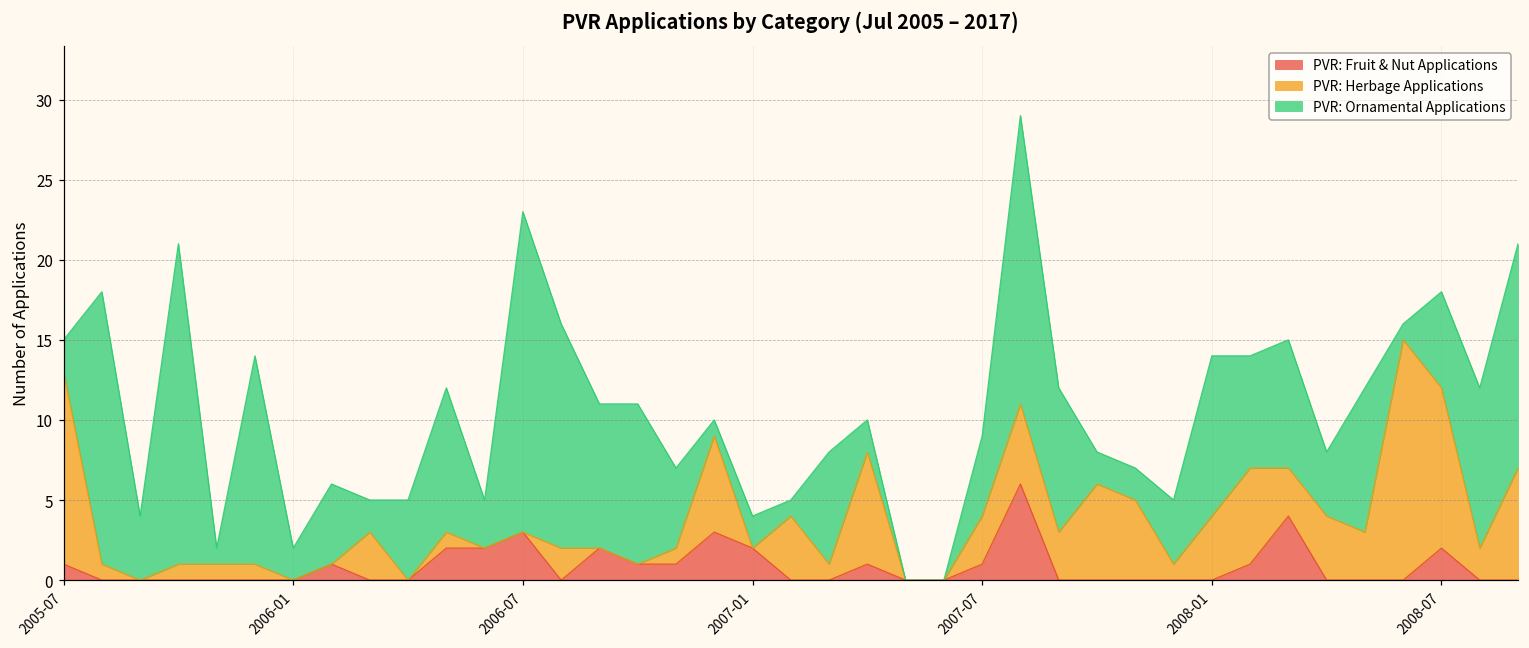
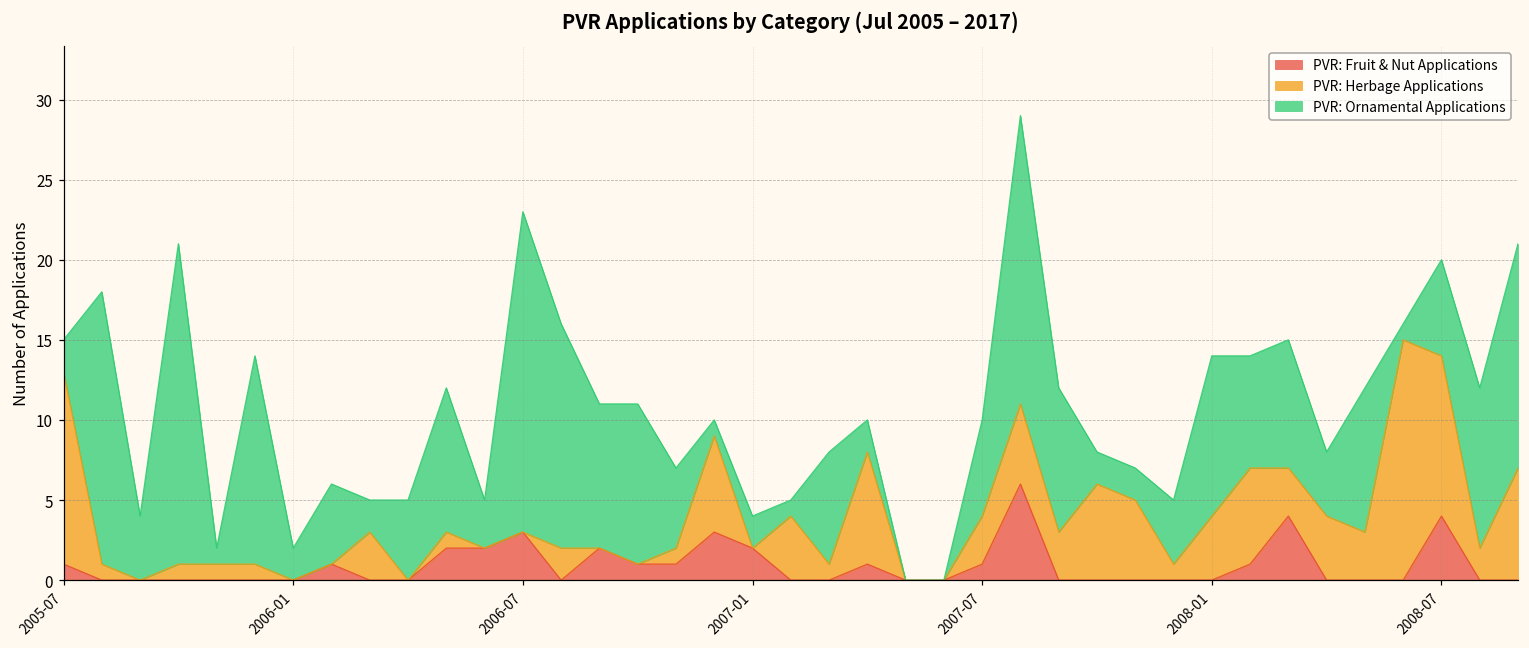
PVR: Ornamental Applications, 2007-07: 5 -> 6
PVR: Fruit & Nut Applications, 2008-07: 2 -> 4
